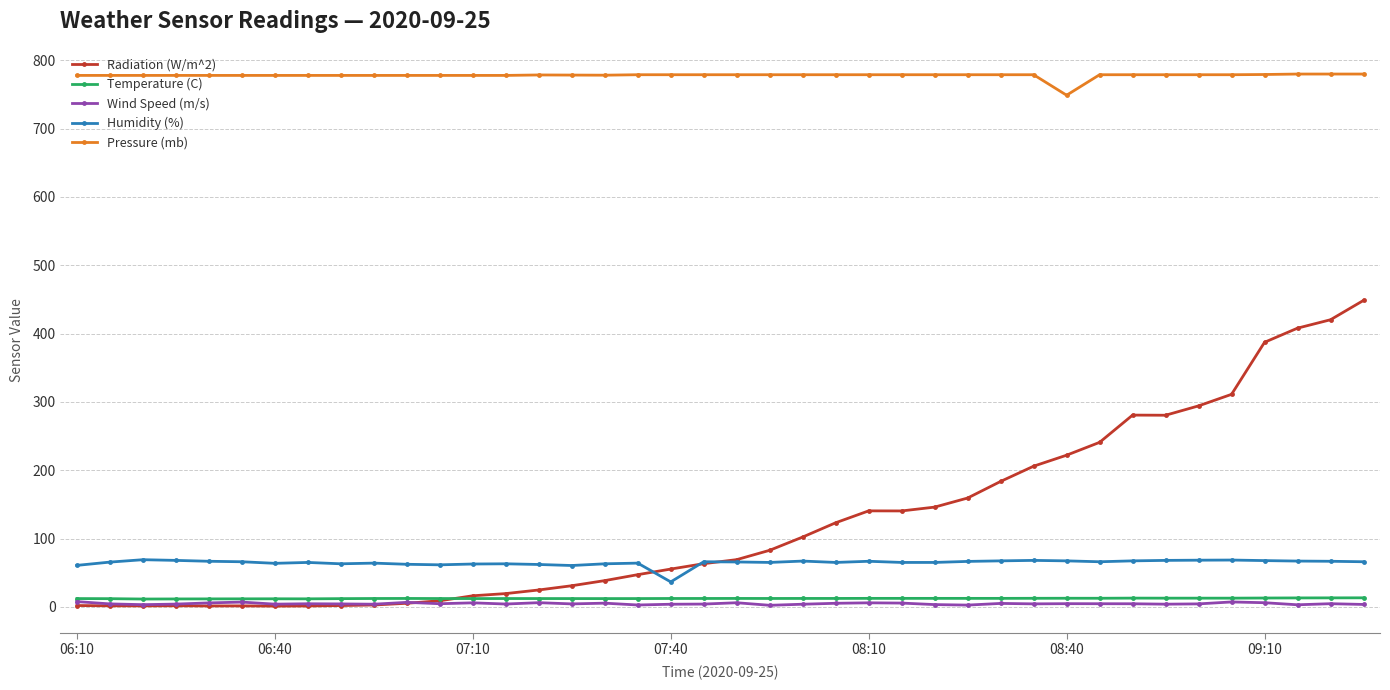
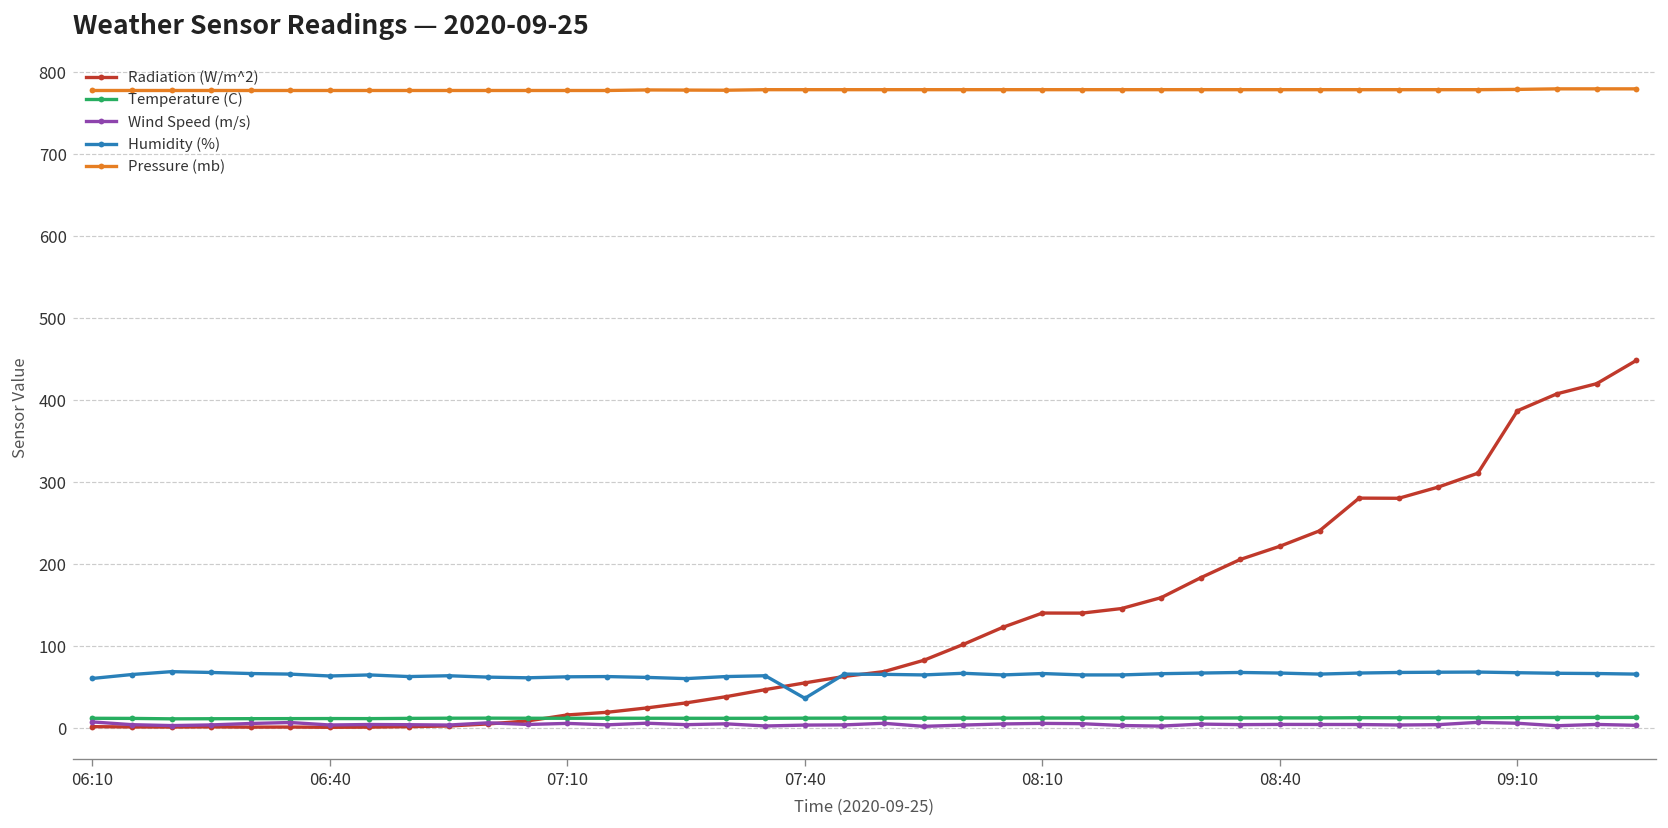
Pressure (mb), 08:40: 750 -> 780
